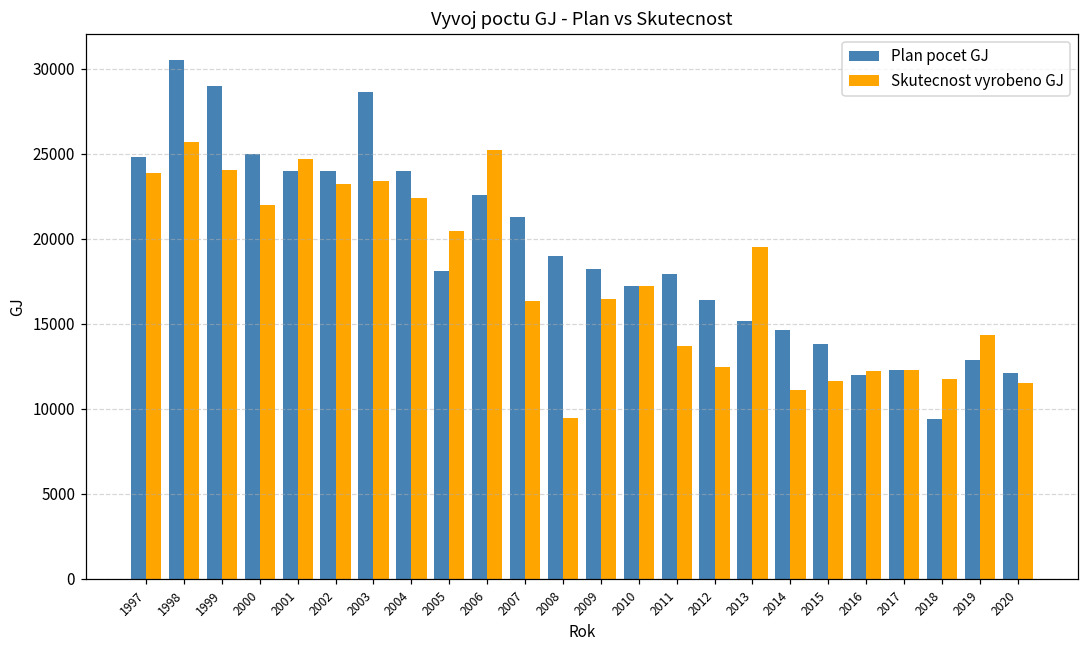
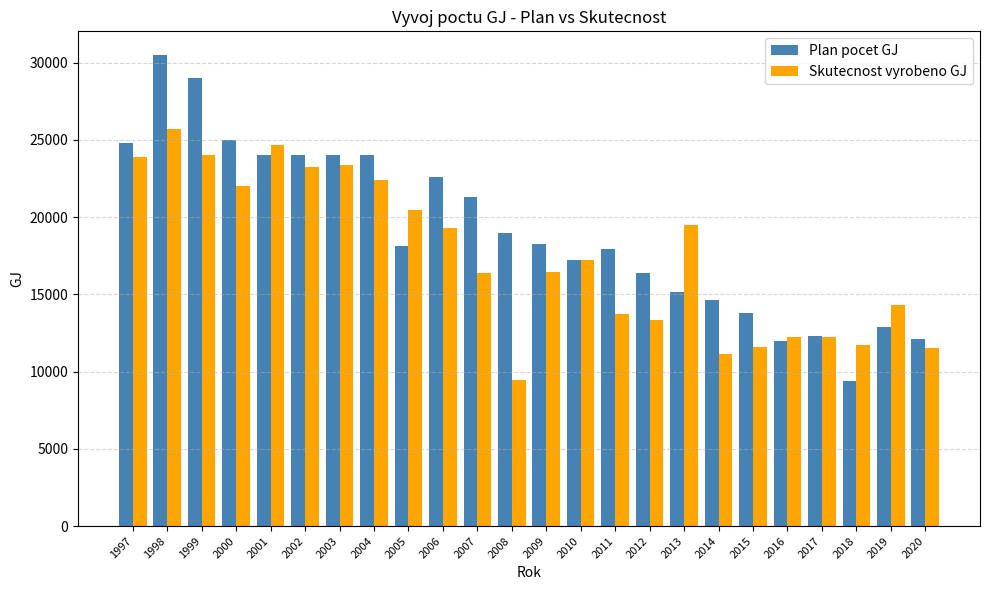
Plan pocet GJ, 2003: 28700 -> 24000
Skutecnost vyrobeno GJ, 2006: 25200 -> 19300
Skutecnost vyrobeno GJ, 2012: 12500 -> 13300
